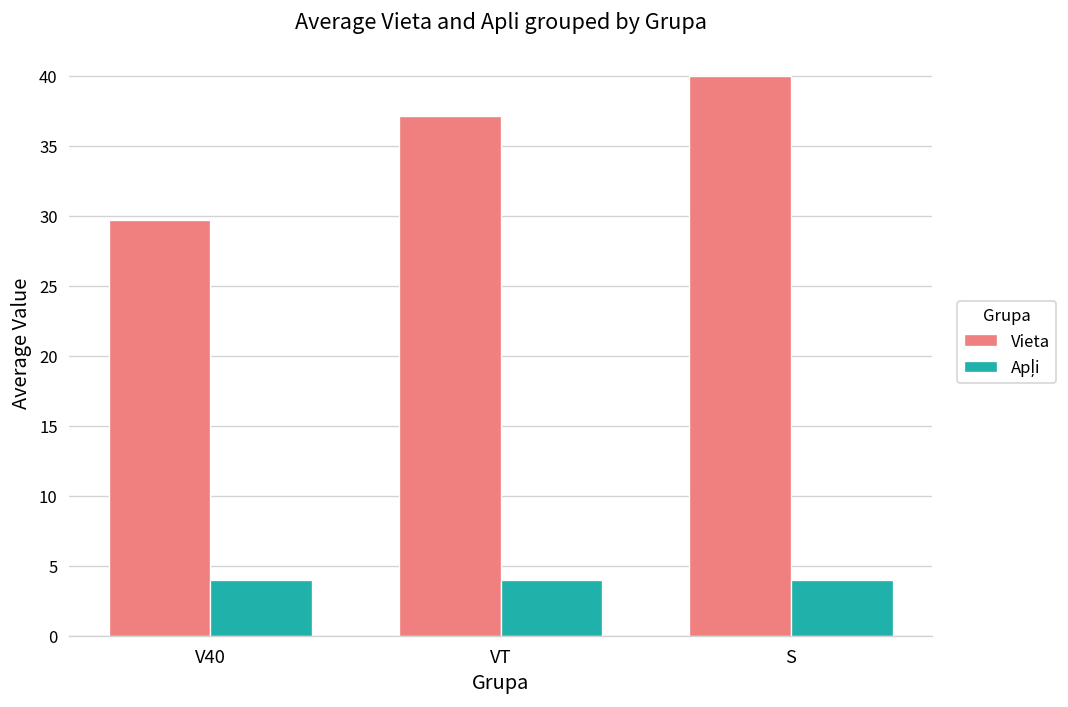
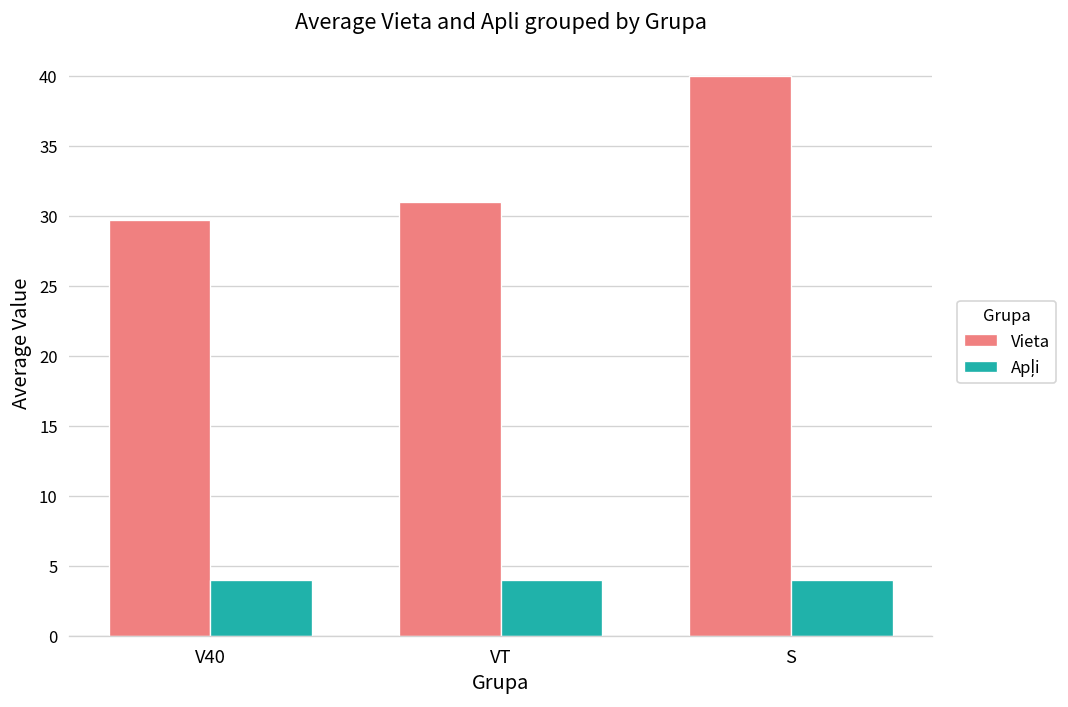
Vieta, VT: 37.1 -> 31.0
